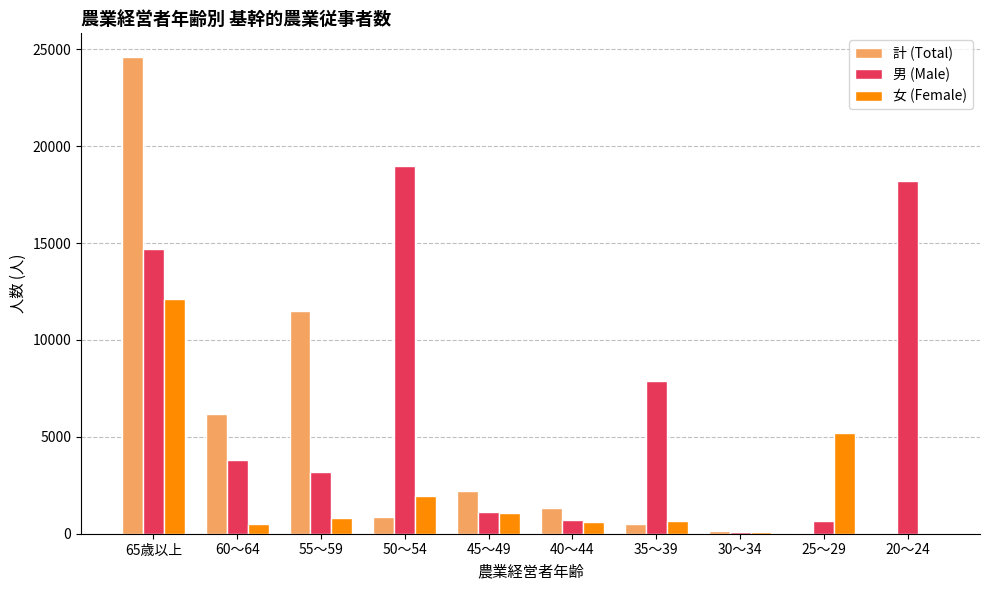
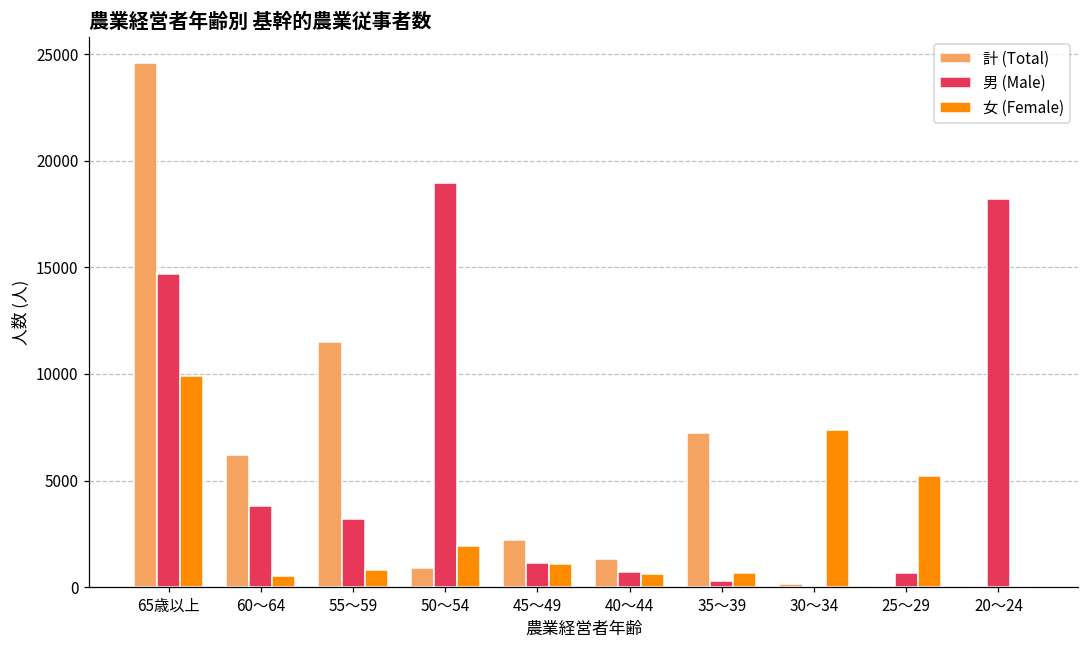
女 (Female), 65歳以上: 12100 -> 9900
計 (Total), 35～39: 500 -> 7200
男 (Male), 35～39: 7900 -> 300
女 (Female), 30～34: 100 -> 7300
